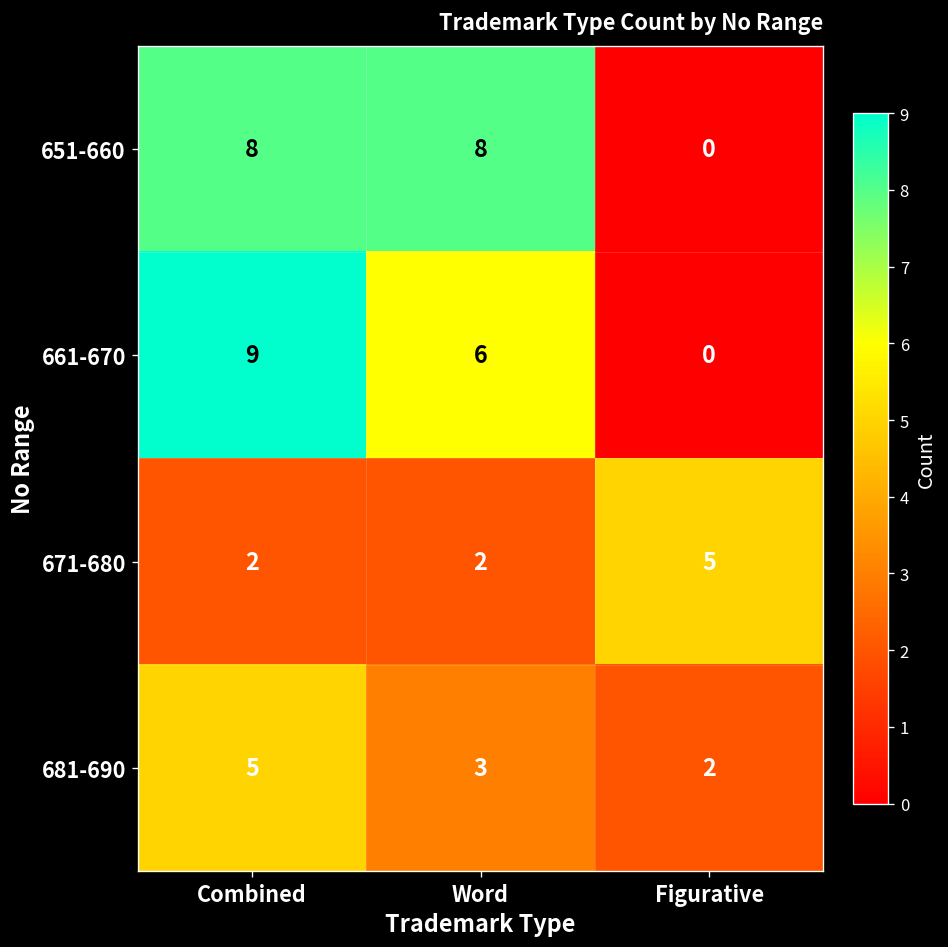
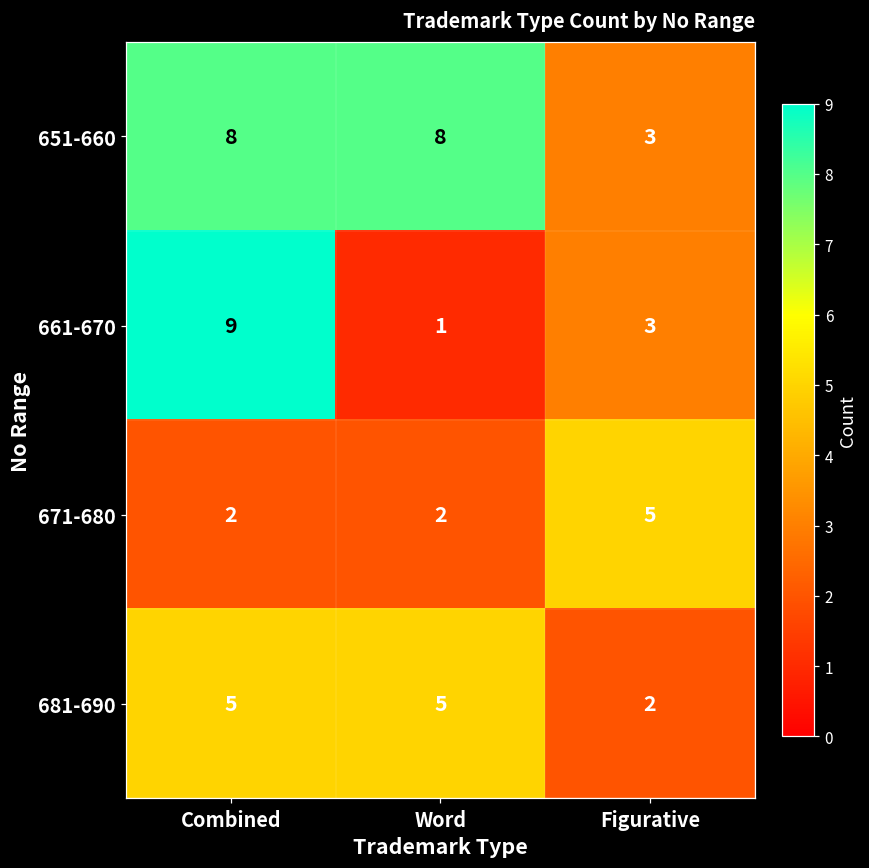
651-660, Figurative: 0 -> 3
661-670, Word: 6 -> 1
661-670, Figurative: 0 -> 3
681-690, Word: 3 -> 5
